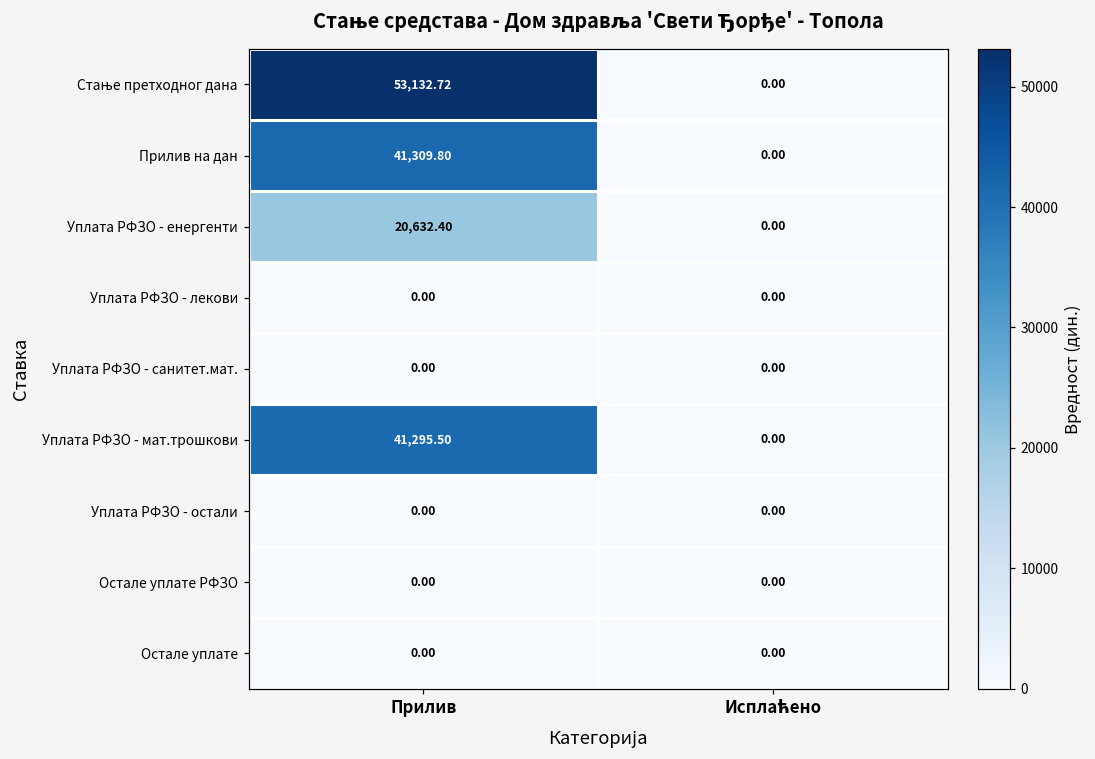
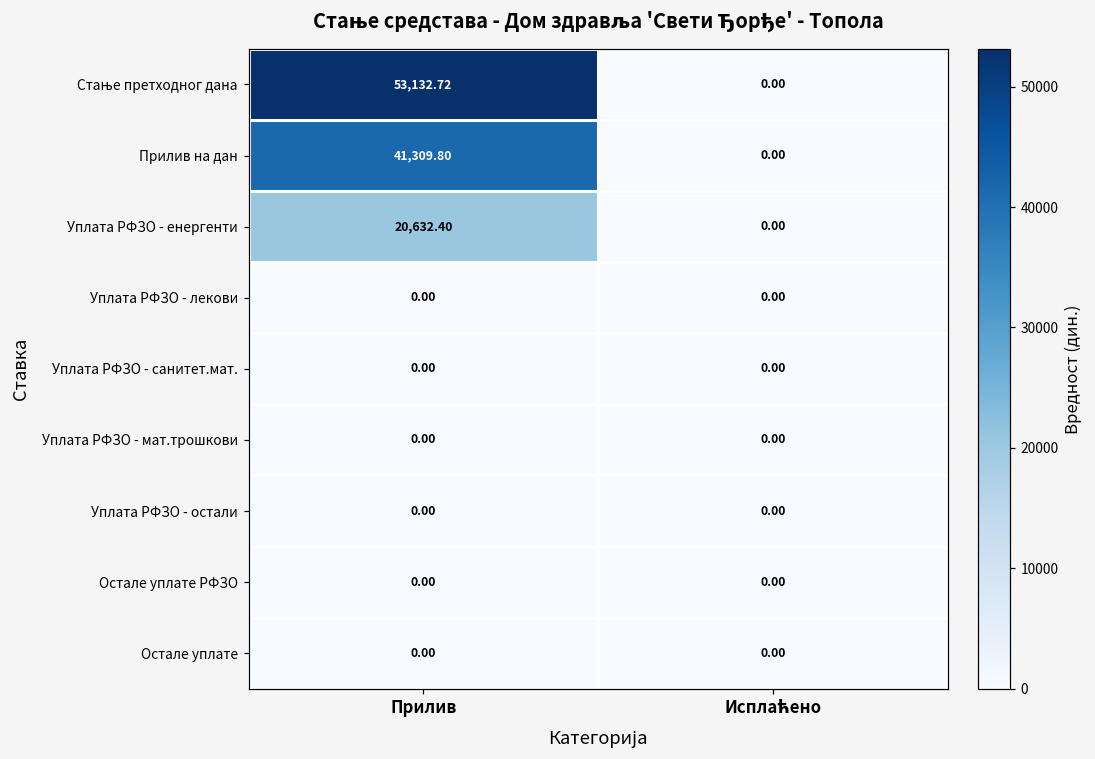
Уплата РФЗО - мат.трошкови, Прилив: 41,295.50 -> 0.00
